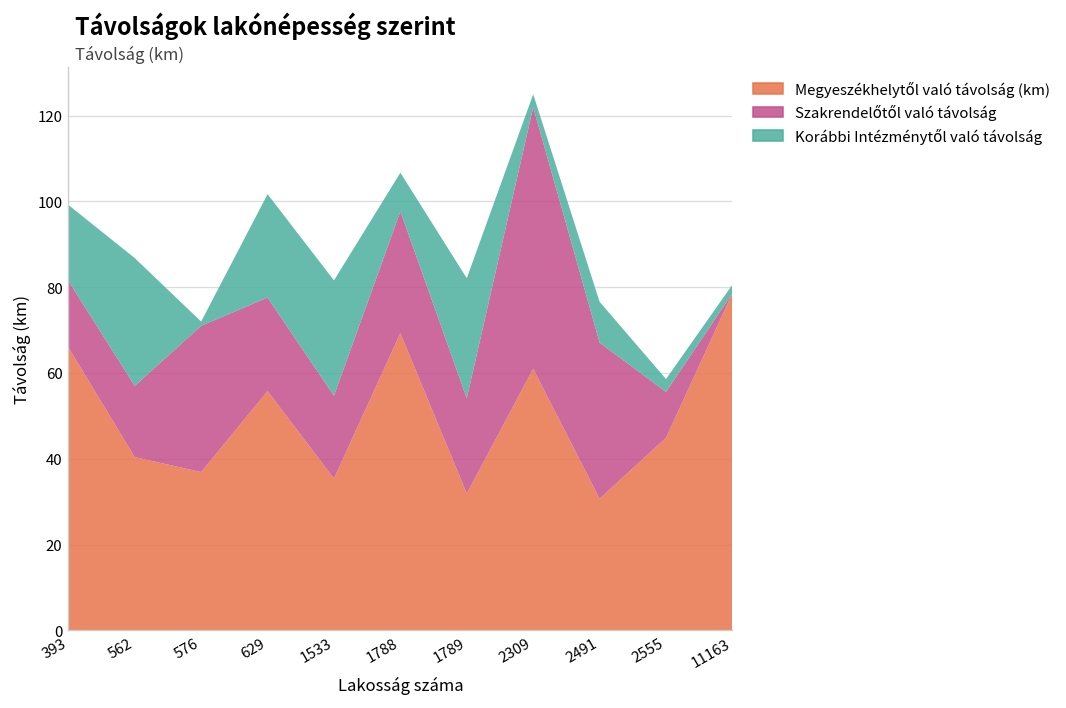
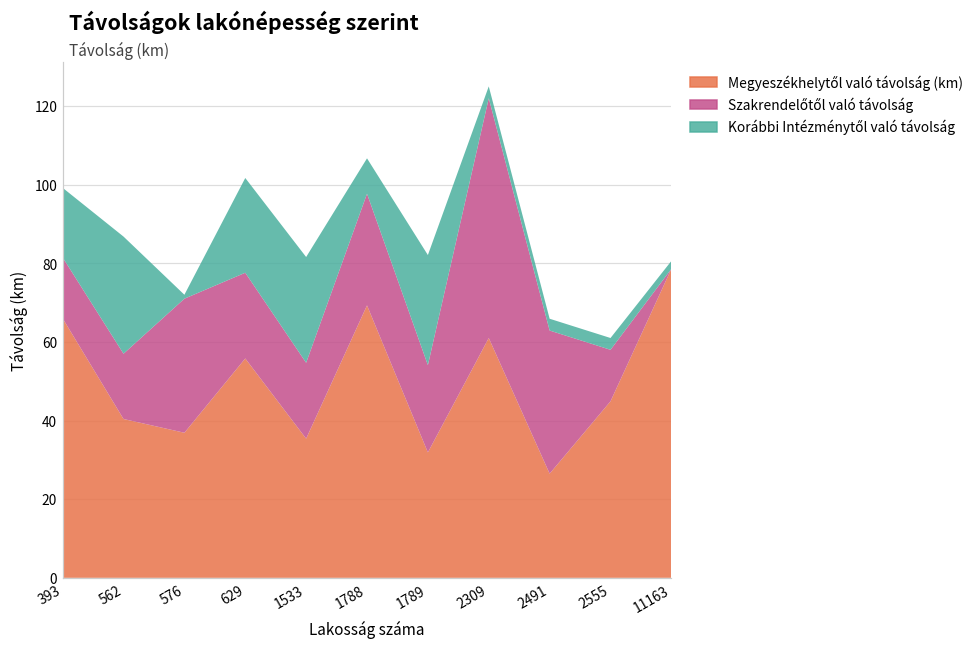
Megyeszékhelytől való távolság (km), 2491: 31 -> 27
Korábbi Intézménytől való távolság, 2491: 10 -> 3
Szakrendelőtől való távolság, 2555: 11 -> 13
